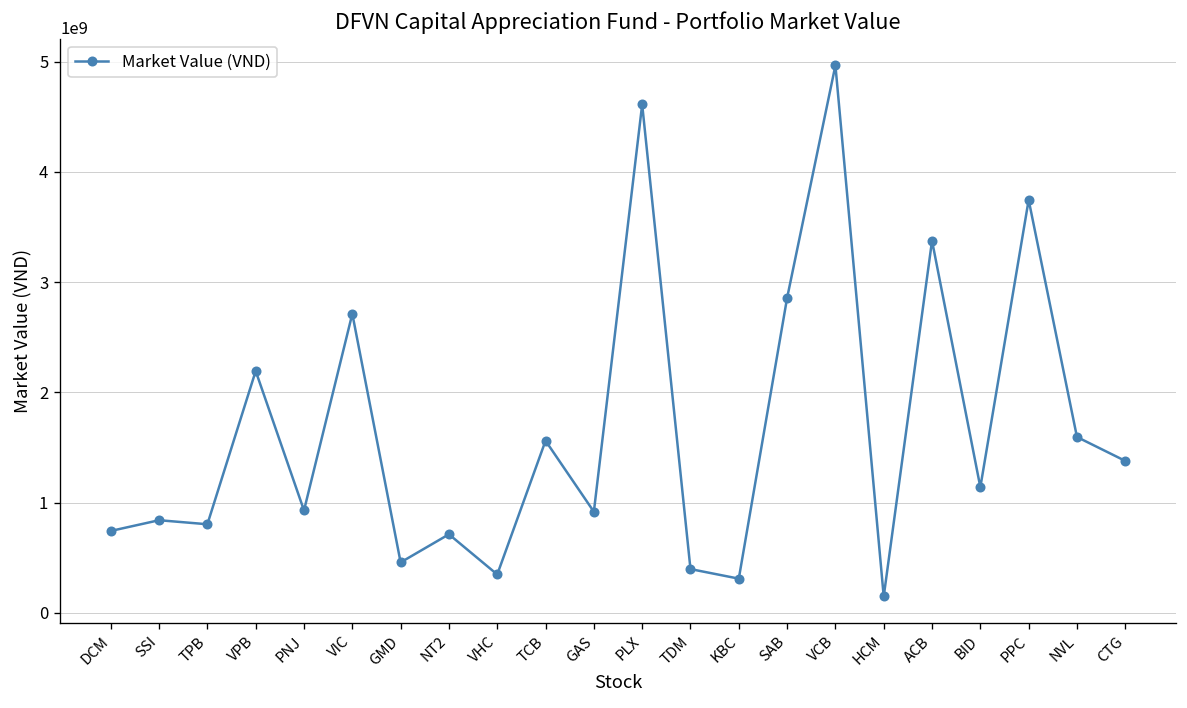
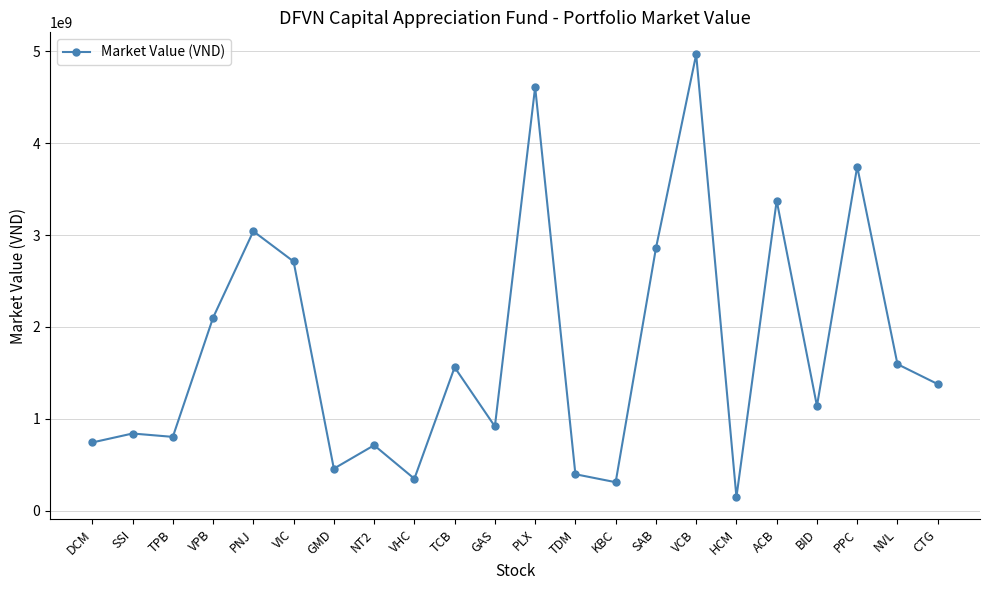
VPB: 2200000000 -> 2100000000
PNJ: 900000000 -> 3000000000
